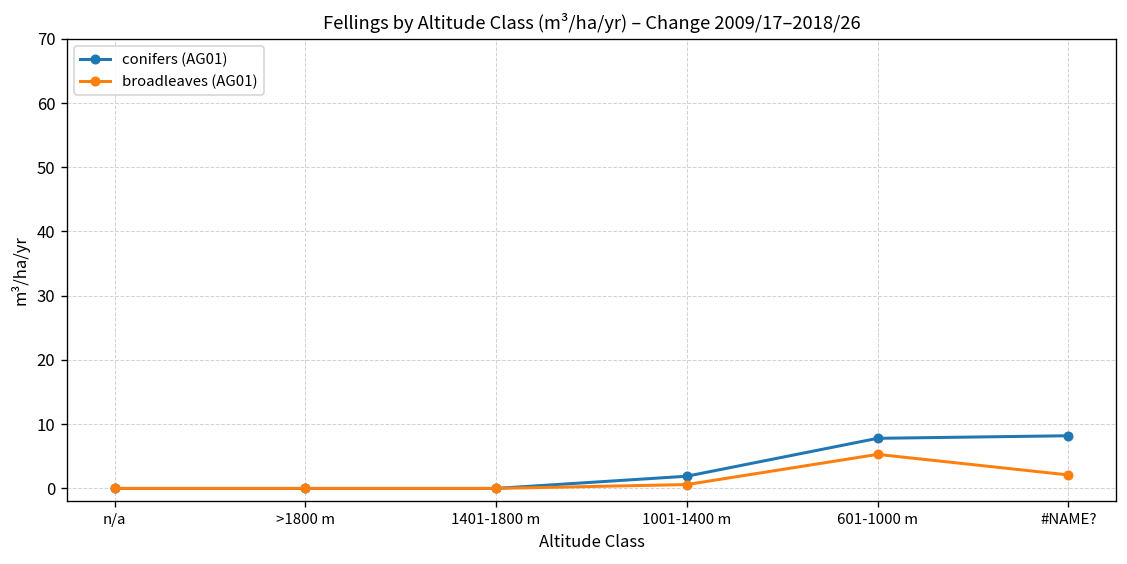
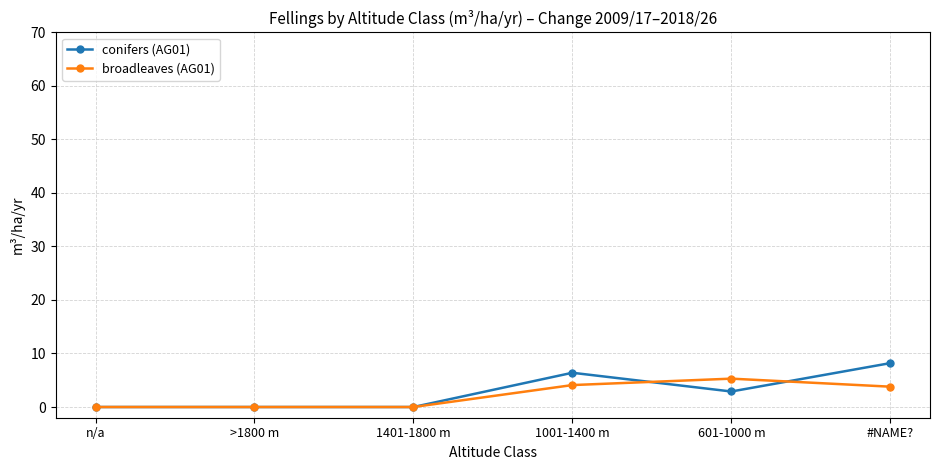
conifers (AG01), 1001-1400 m: 2 -> 6
broadleaves (AG01), 1001-1400 m: 1 -> 4
conifers (AG01), 601-1000 m: 8 -> 3
broadleaves (AG01), #NAME?: 2 -> 4
